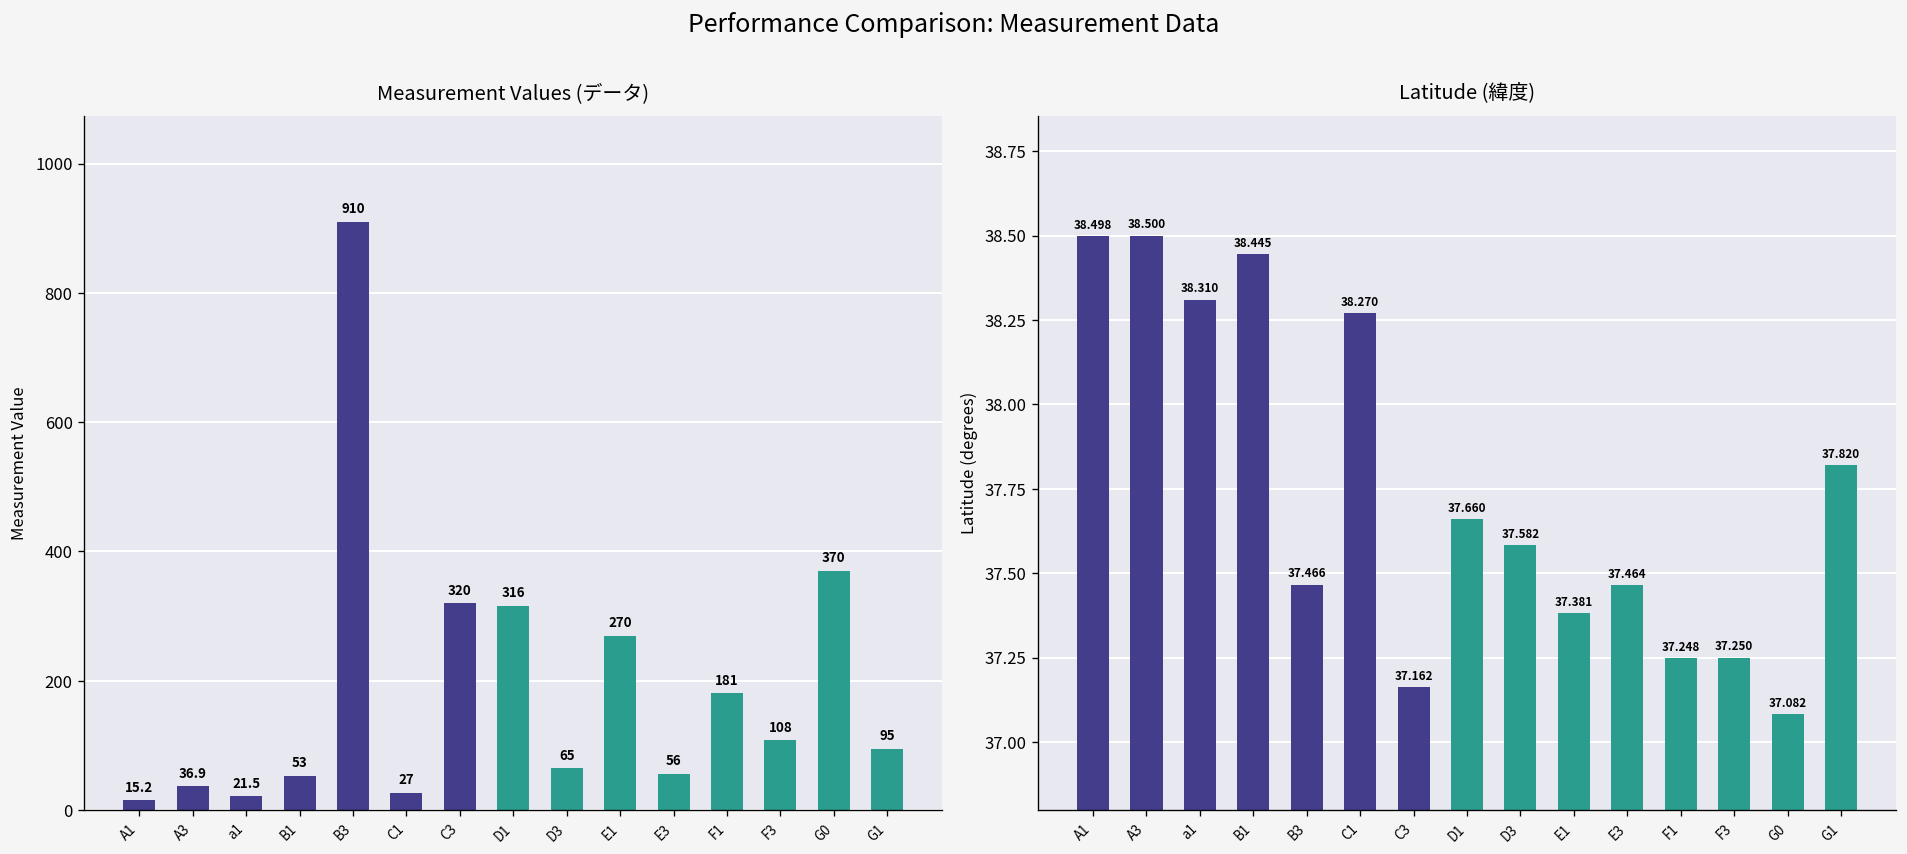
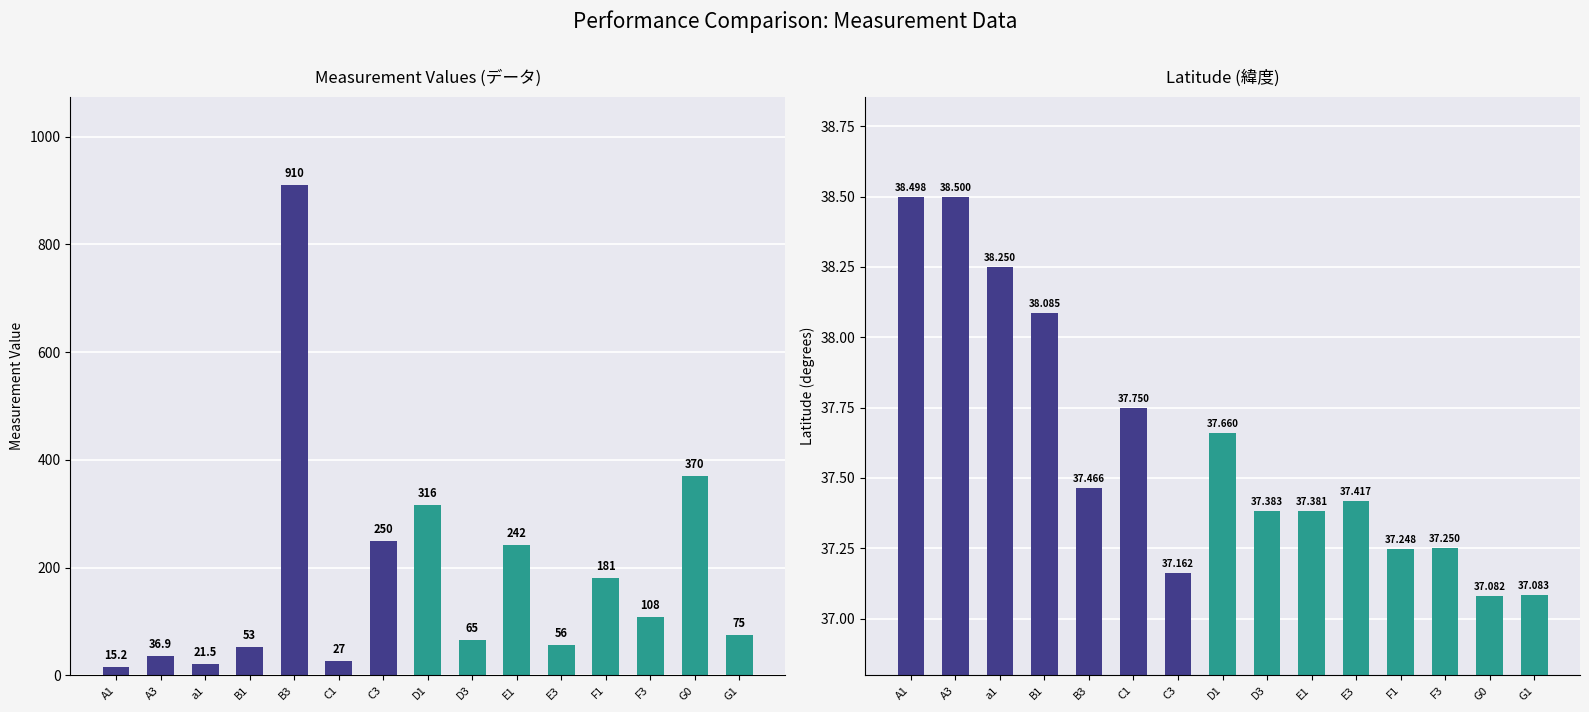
Measurement Values (データ), C3: 320 -> 250
Measurement Values (データ), E1: 270 -> 242
Measurement Values (データ), G1: 95 -> 75
Latitude (緯度), a1: 38.310 -> 38.250
Latitude (緯度), B1: 38.445 -> 38.085
Latitude (緯度), C1: 38.270 -> 37.750
Latitude (緯度), D3: 37.582 -> 37.383
Latitude (緯度), E3: 37.464 -> 37.417
Latitude (緯度), G1: 37.820 -> 37.083
